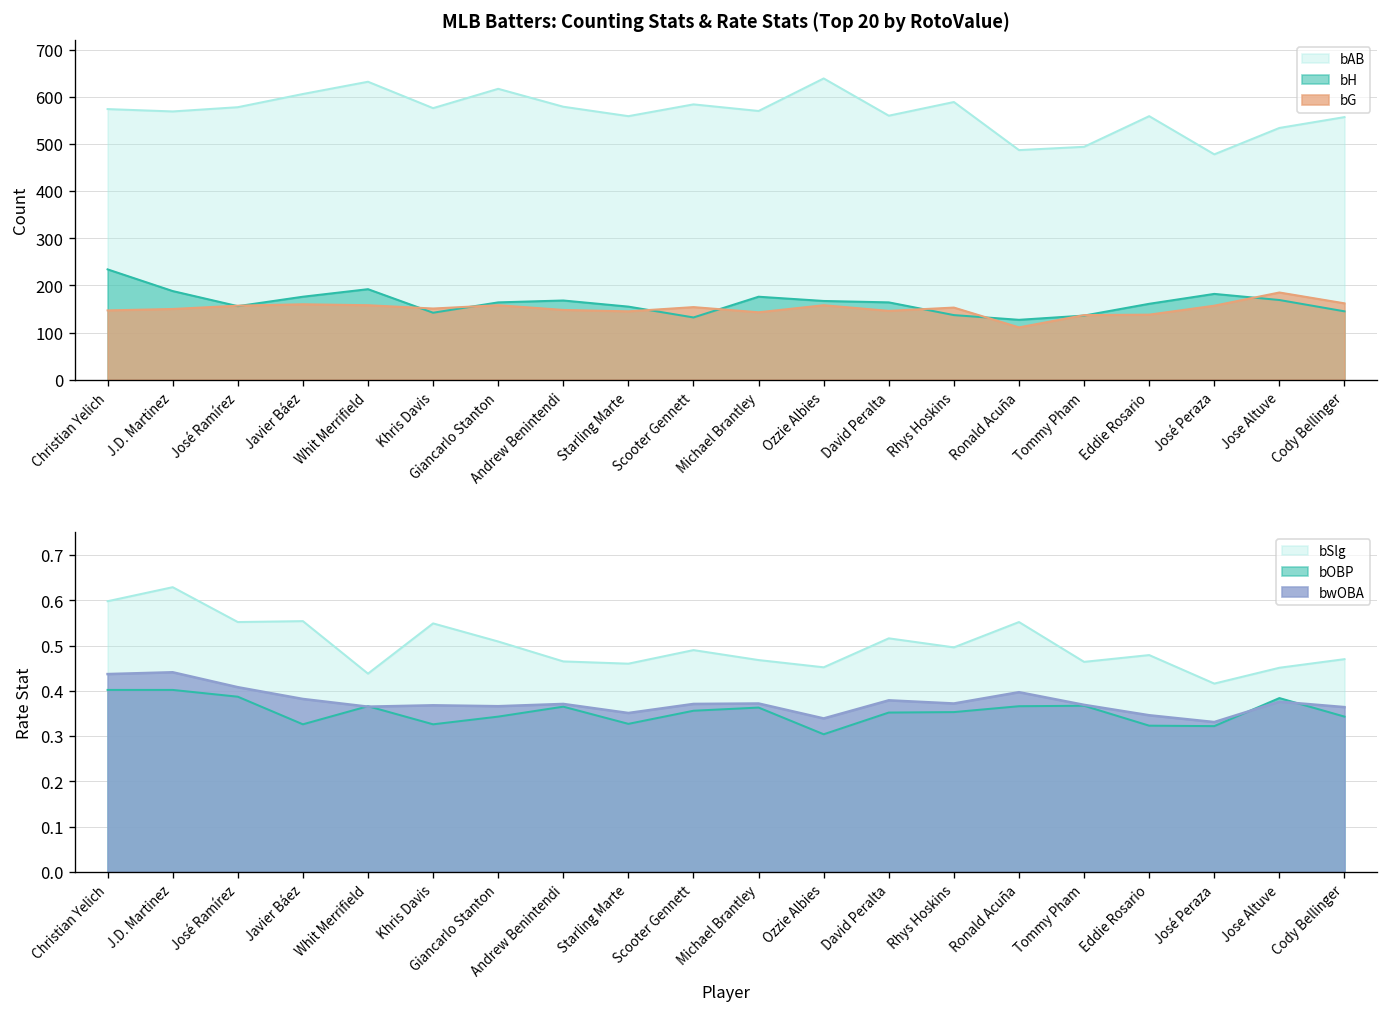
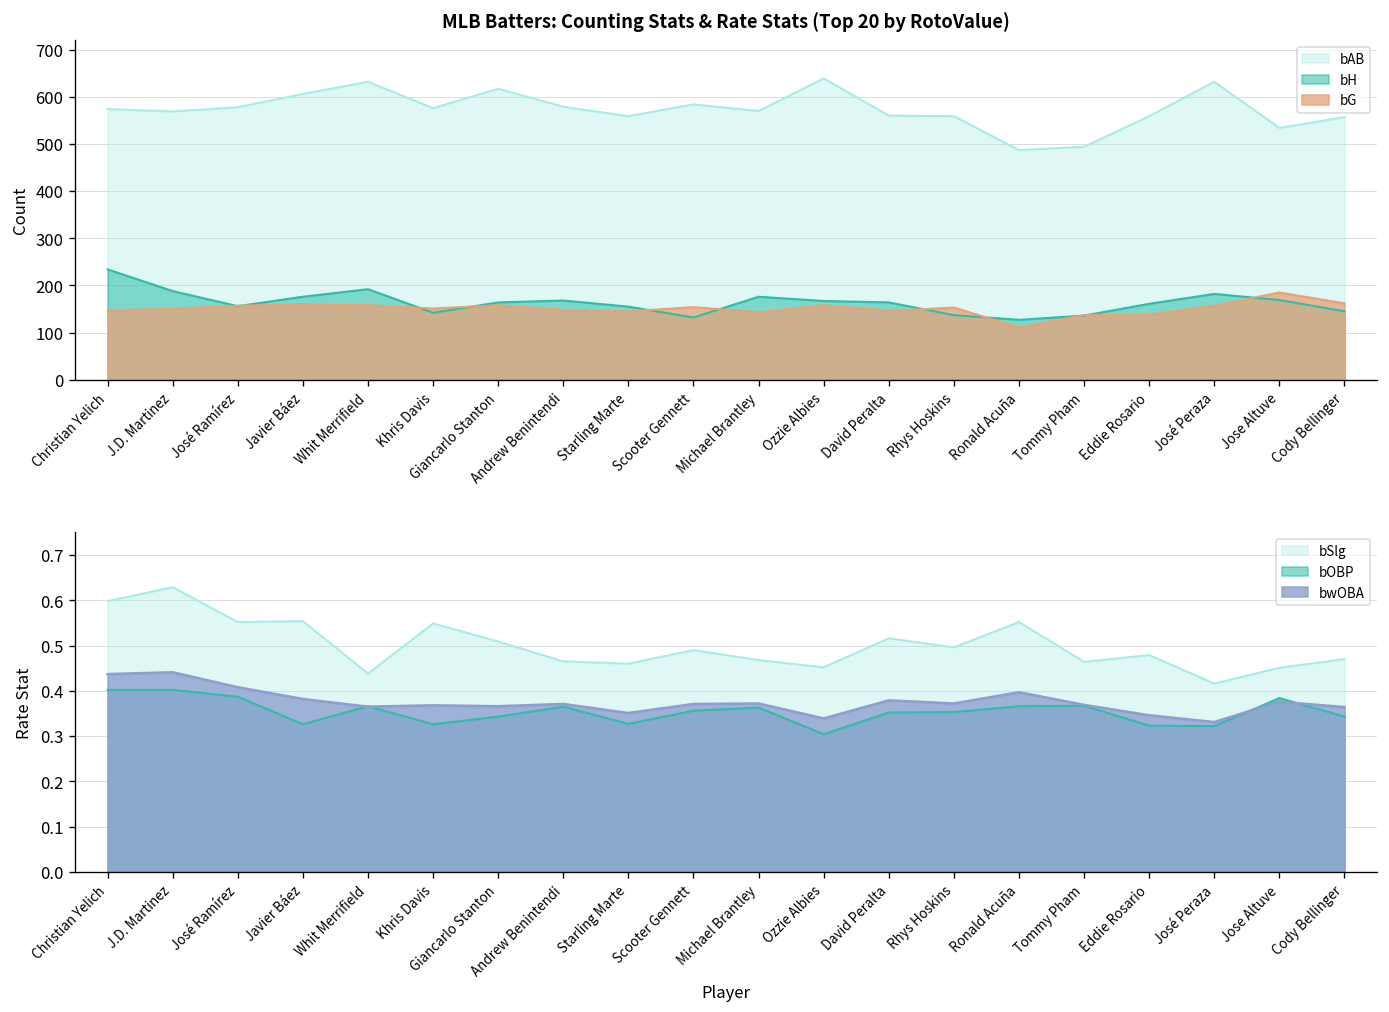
MLB Batters: Counting Stats & Rate Stats (Top 20 by RotoValue), bAB, Rhys Hoskins: 590 -> 560
MLB Batters: Counting Stats & Rate Stats (Top 20 by RotoValue), bAB, José Peraza: 480 -> 630
